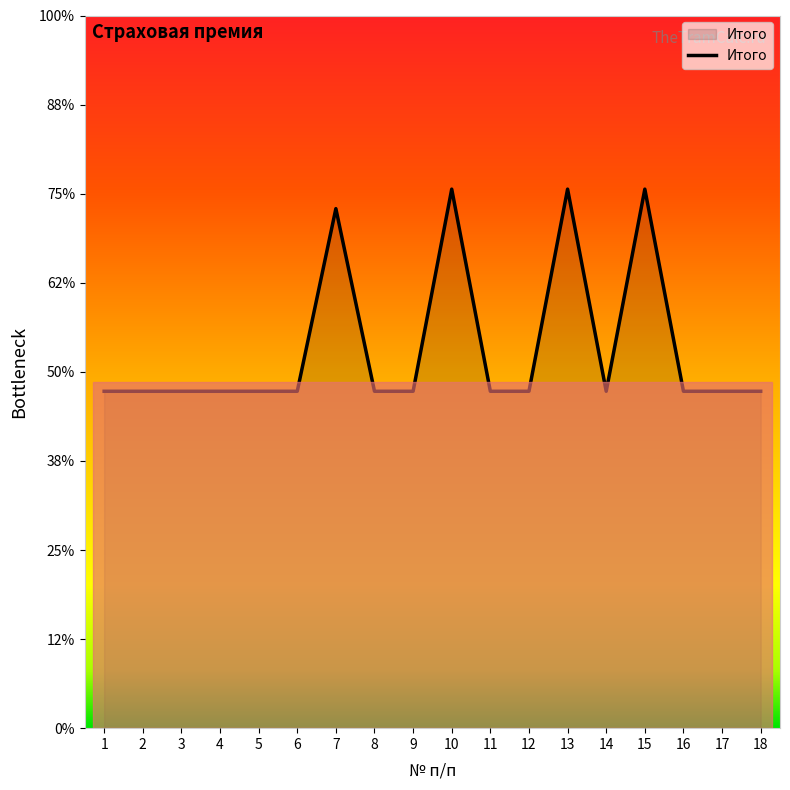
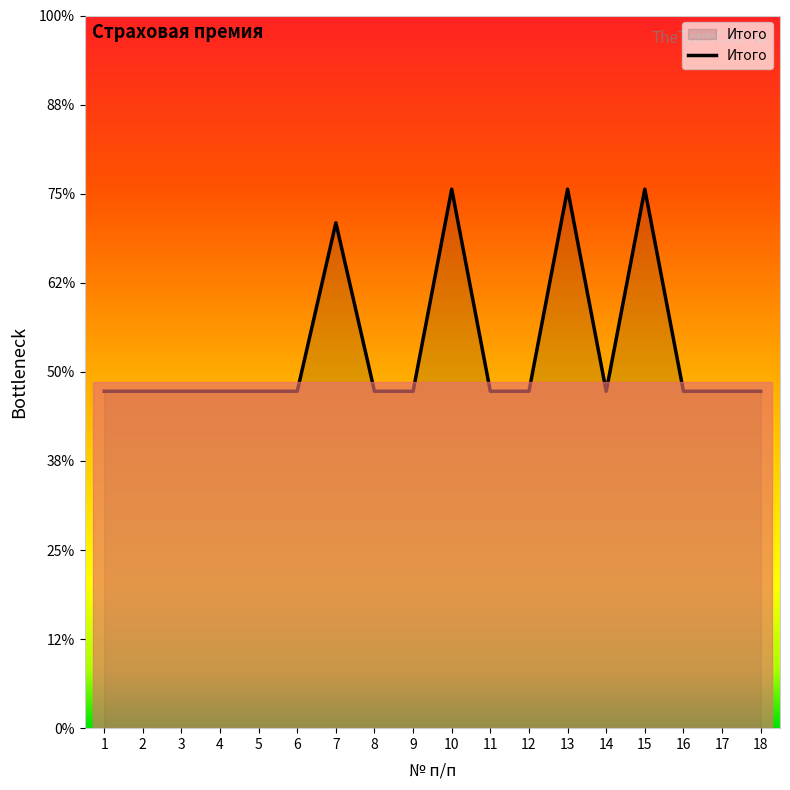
7: 73% -> 71%
